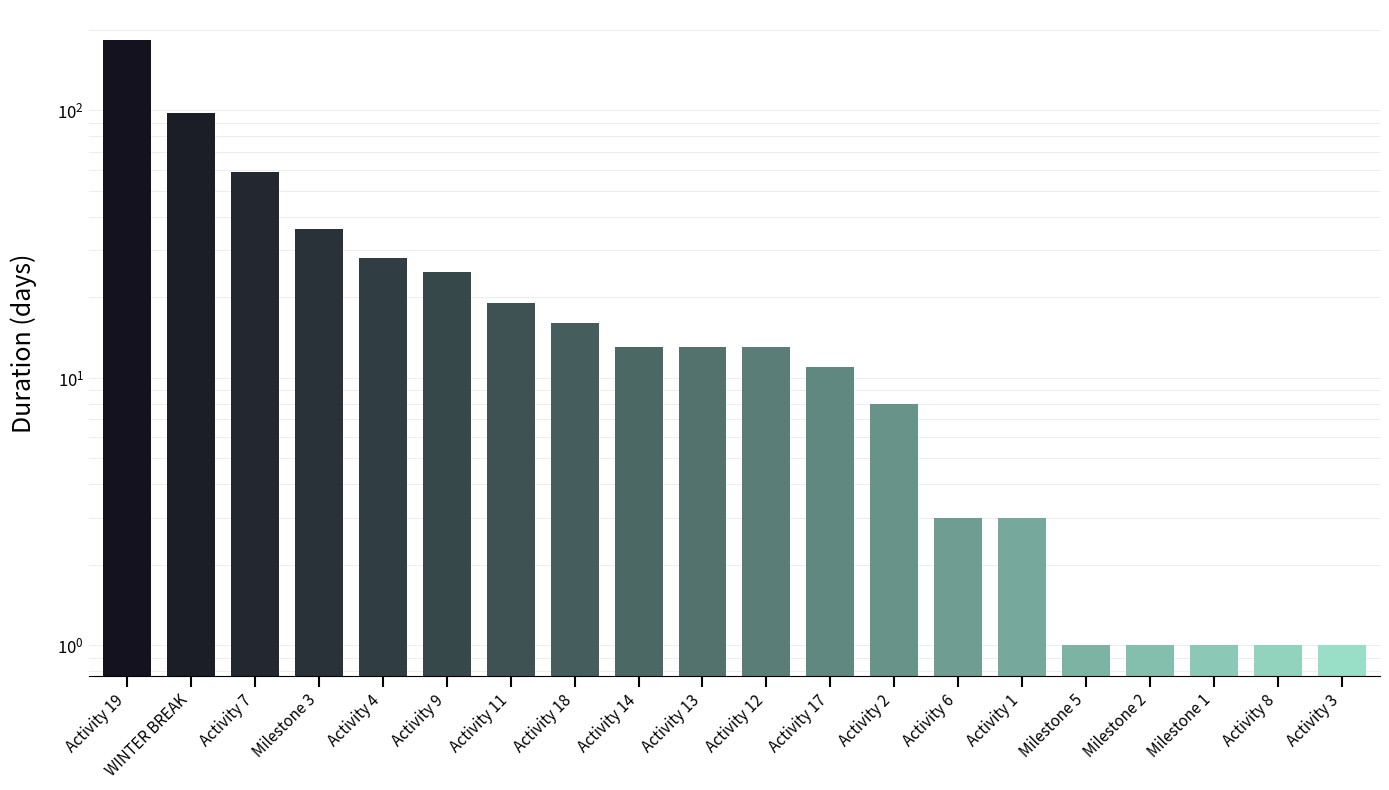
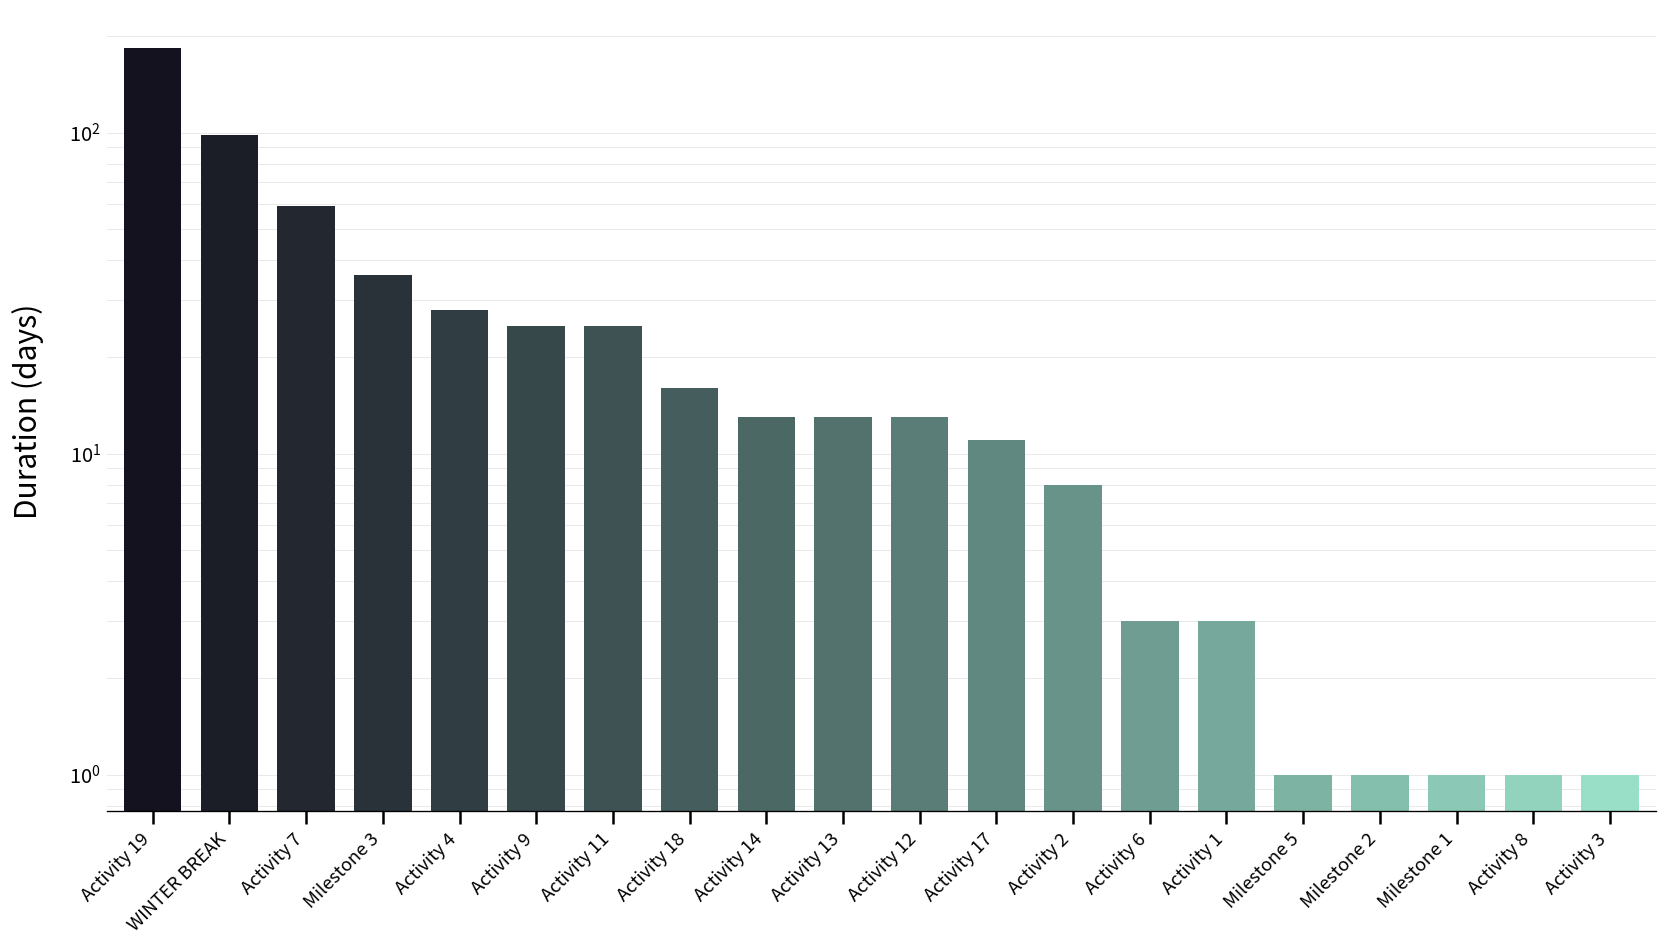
Activity 11: 19 -> 25
